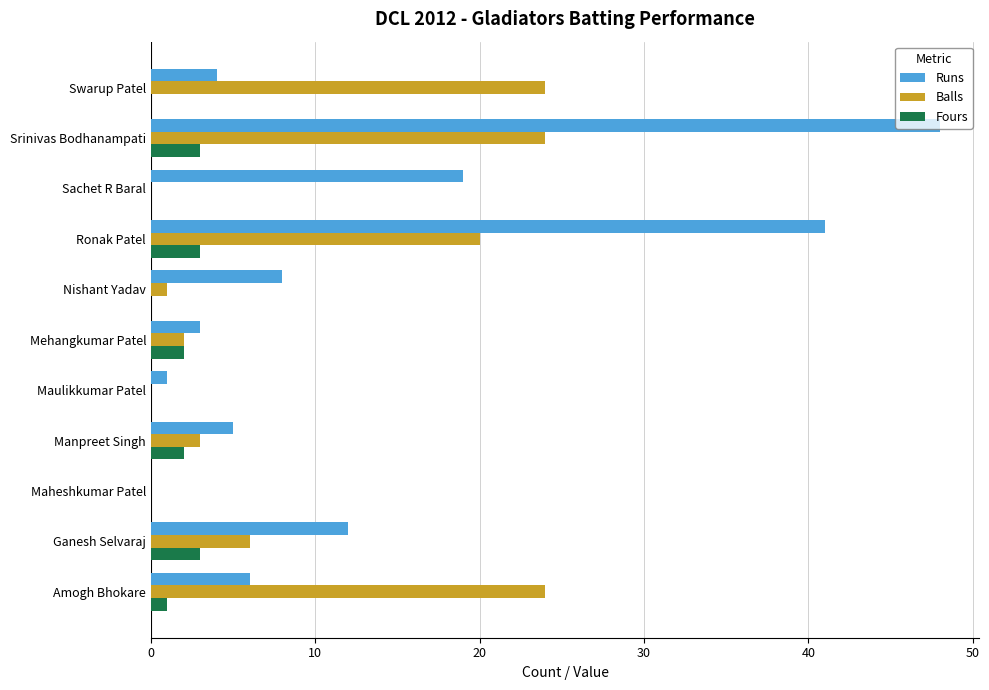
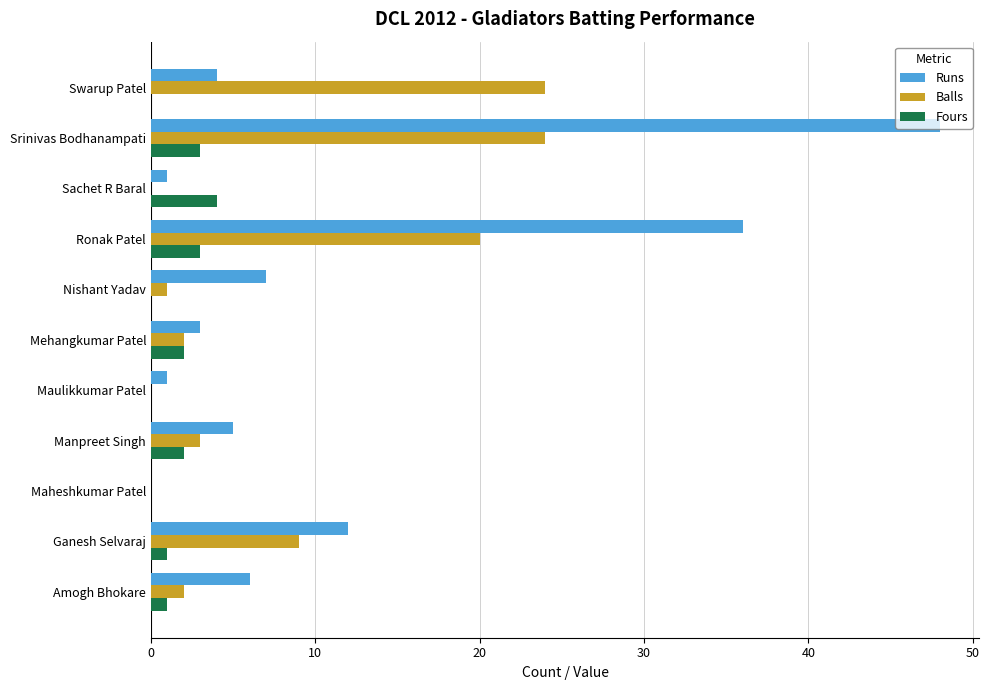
Runs, Sachet R Baral: 19 -> 1
Fours, Sachet R Baral: 0 -> 4
Runs, Ronak Patel: 41 -> 36
Runs, Nishant Yadav: 8 -> 7
Balls, Ganesh Selvaraj: 6 -> 9
Fours, Ganesh Selvaraj: 3 -> 1
Balls, Amogh Bhokare: 24 -> 2
